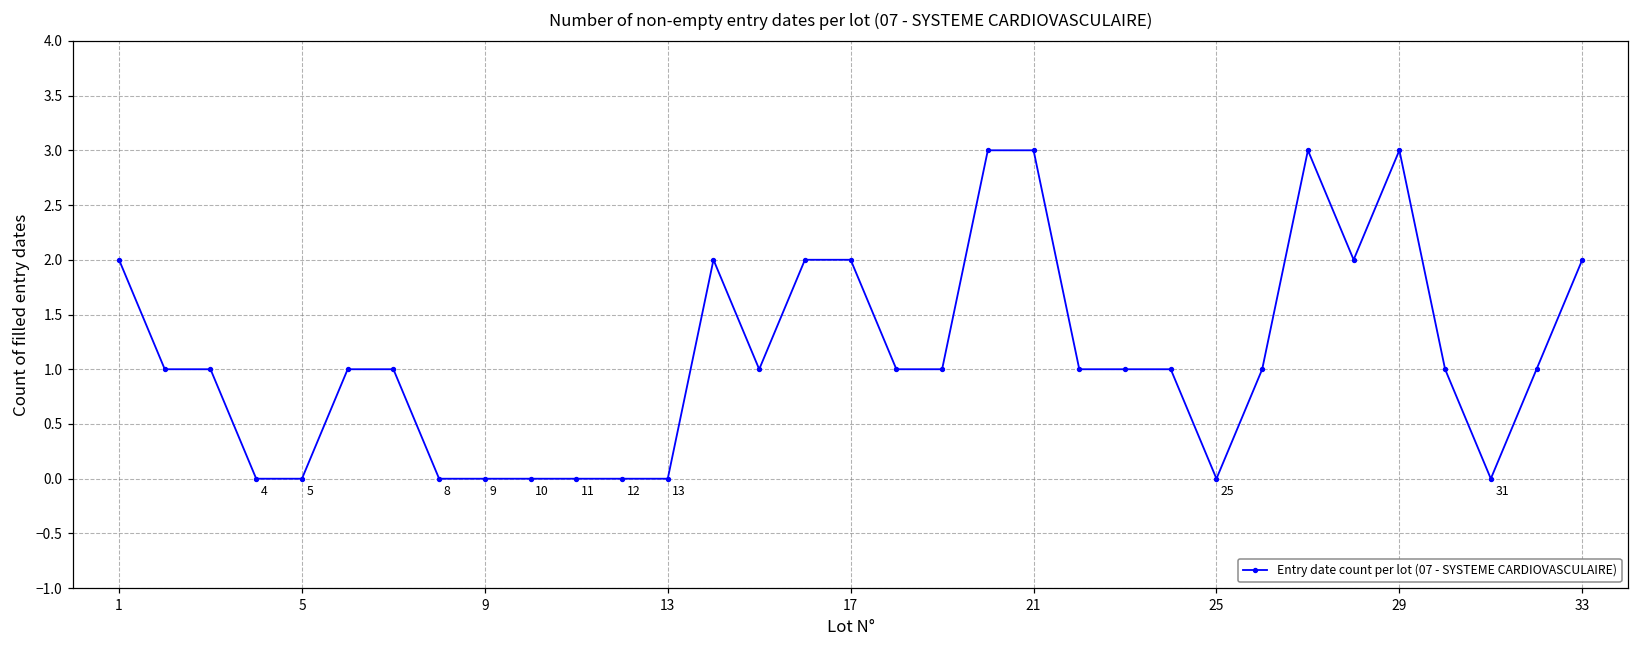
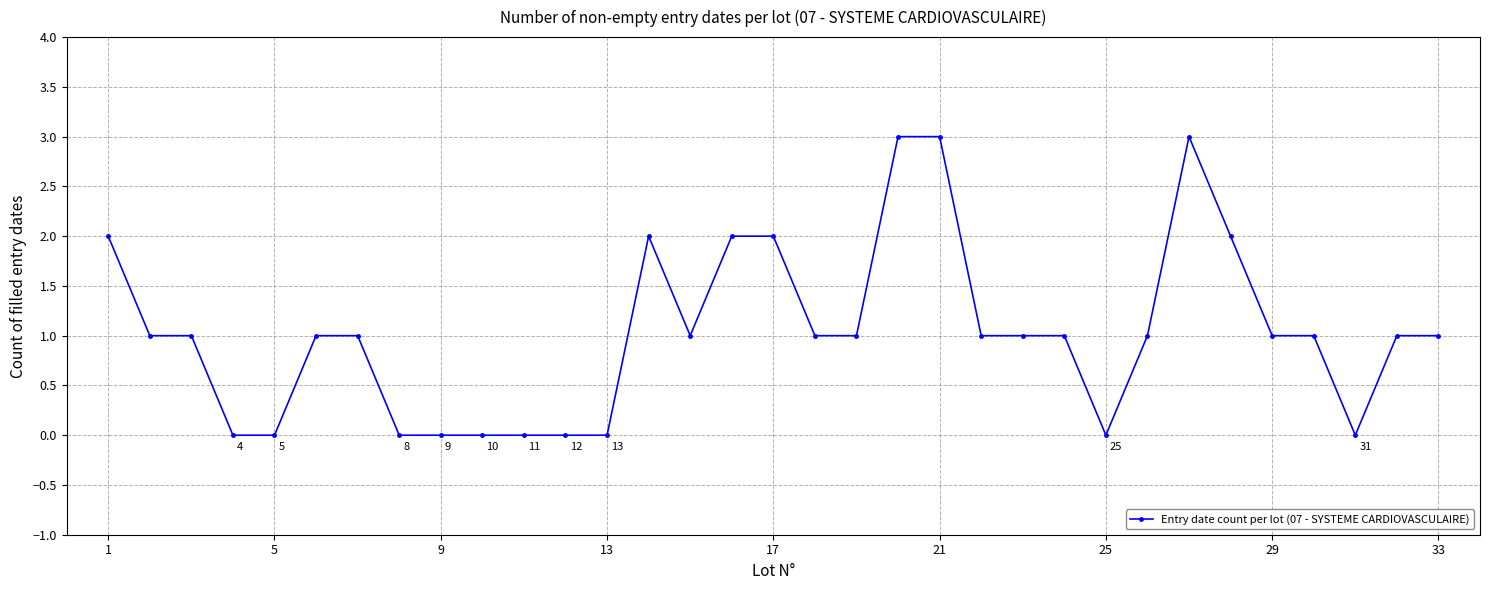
29: 3 -> 1
33: 2 -> 1
